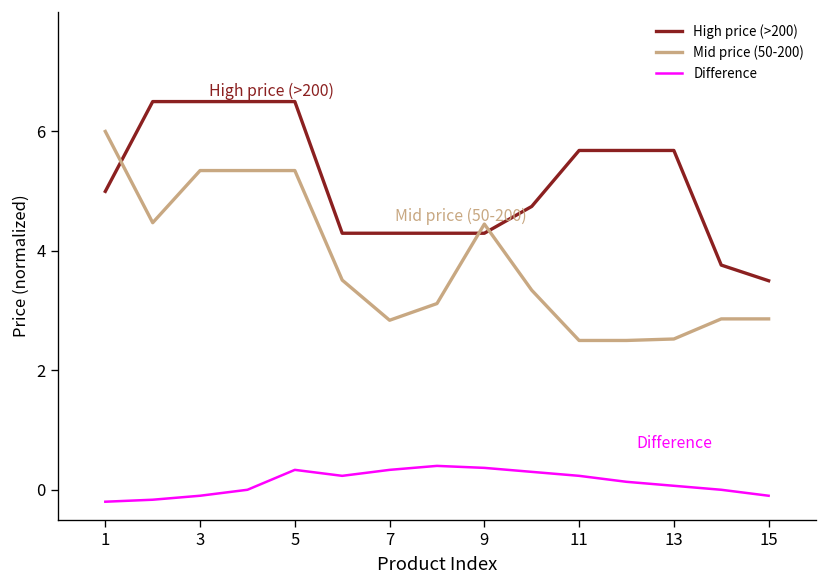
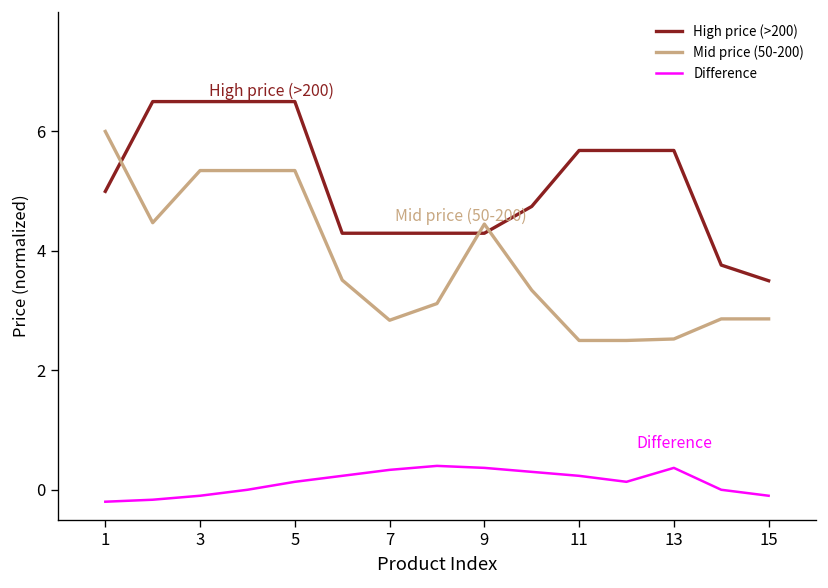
Difference, 5: 0.3 -> 0.1
Difference, 13: 0.1 -> 0.4
